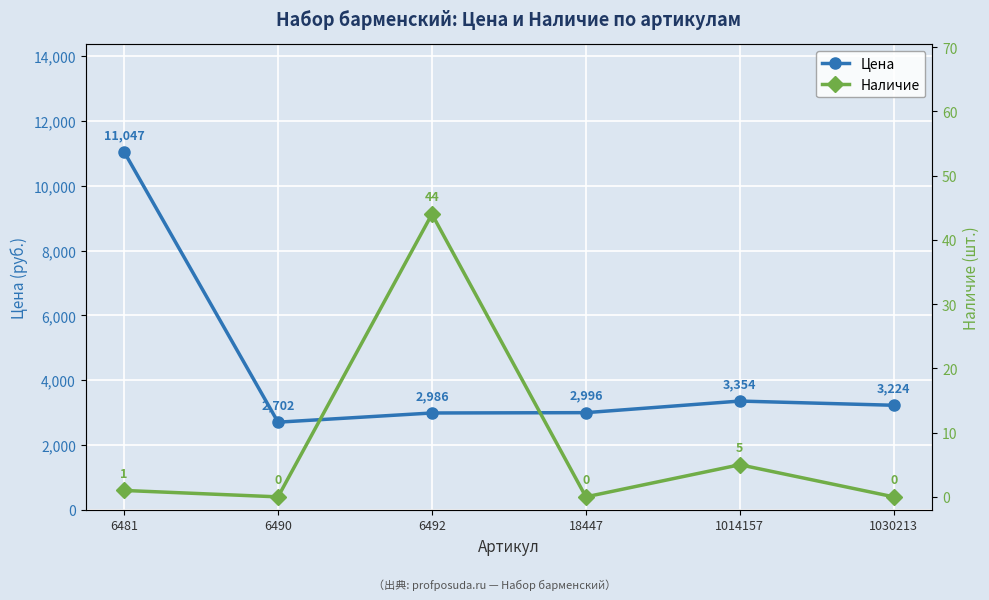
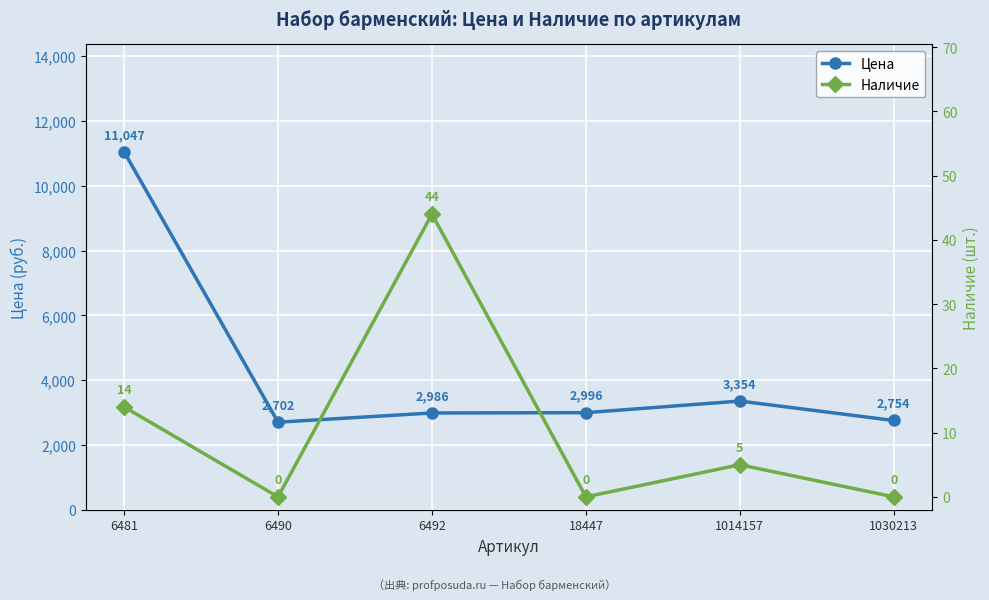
Цена, 1030213: 3,224 -> 2,754
Наличие, 6481: 1 -> 14
